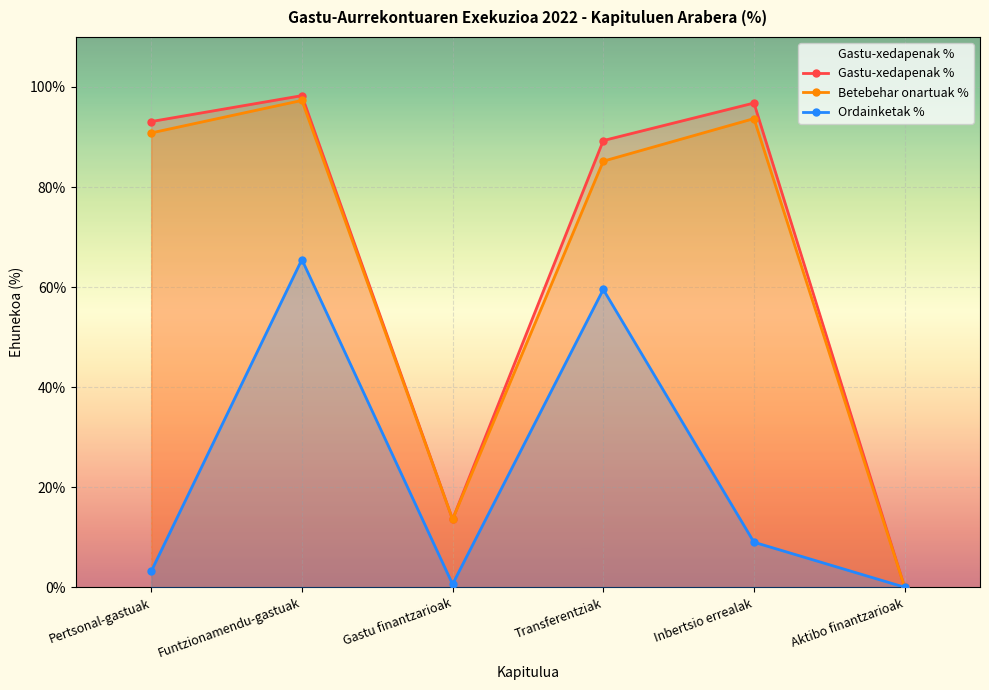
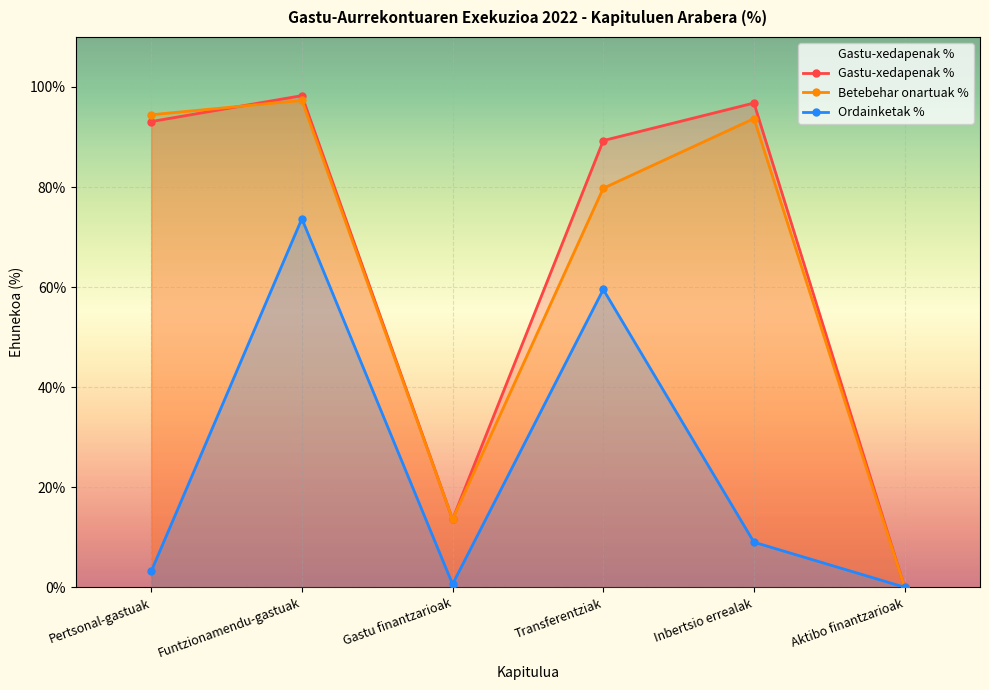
Betebehar onartuak %, Pertsonal-gastuak: 91% -> 94%
Ordainketak %, Funtzionamendu-gastuak: 66% -> 74%
Betebehar onartuak %, Transferentziak: 85% -> 80%
